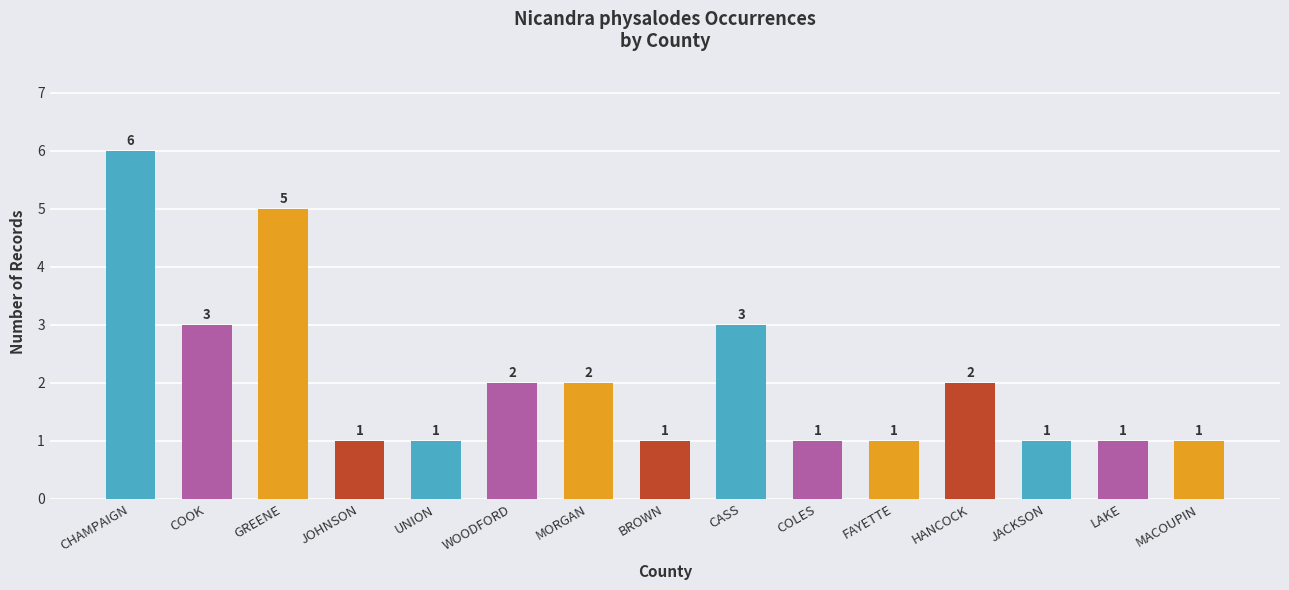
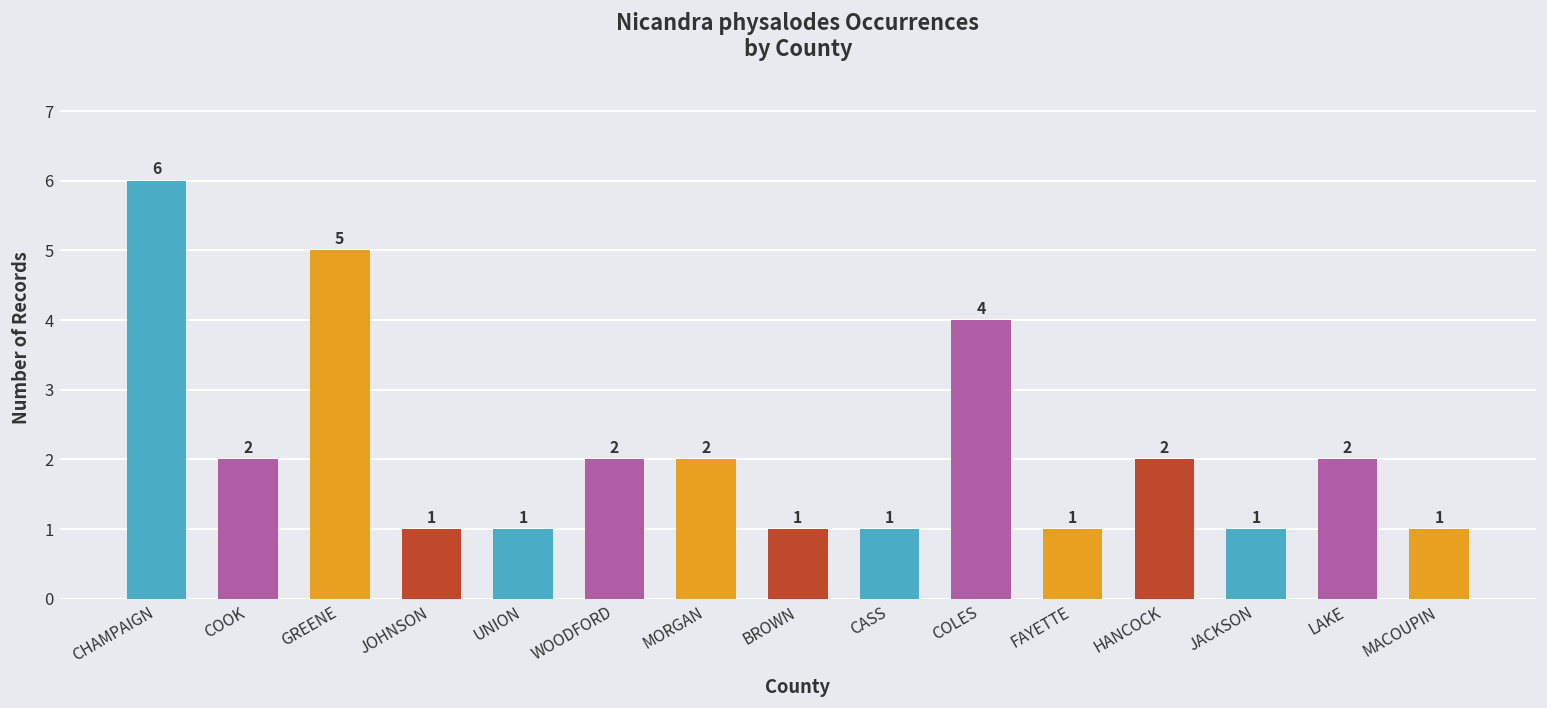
COOK: 3 -> 2
CASS: 3 -> 1
COLES: 1 -> 4
LAKE: 1 -> 2
